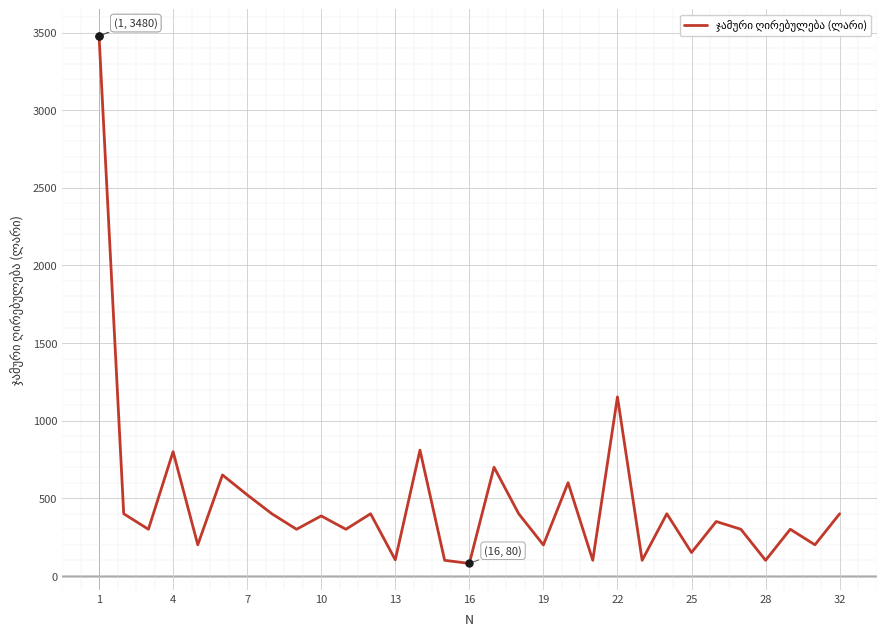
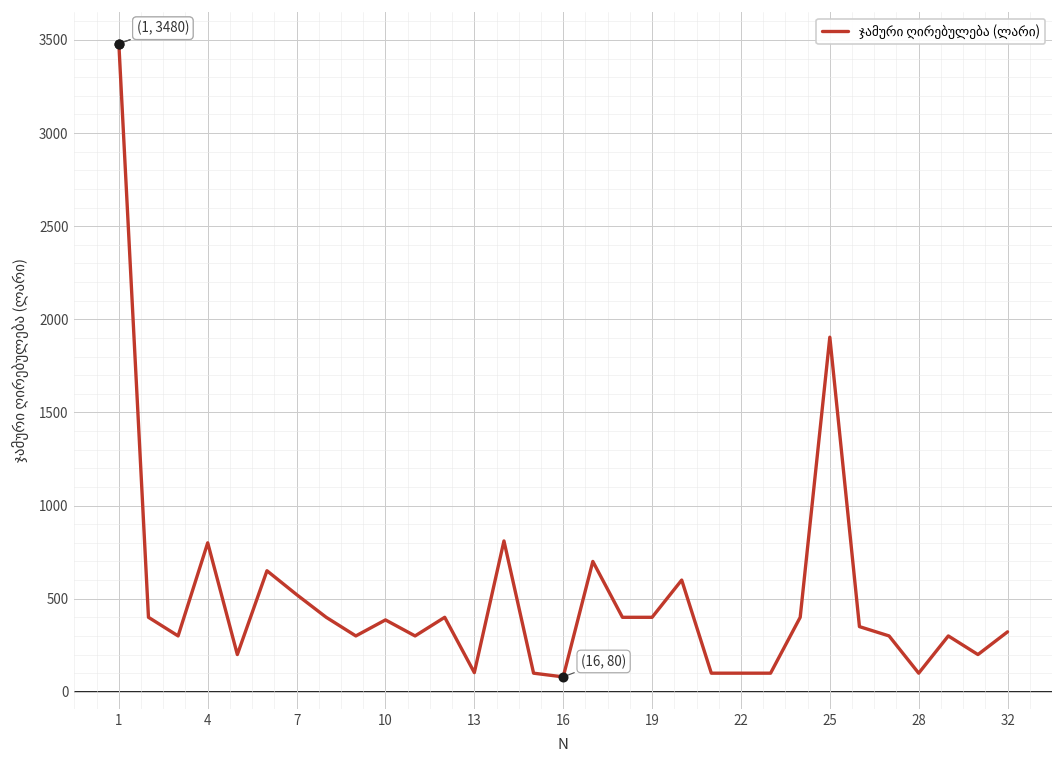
ჯამური ღირებულება (ლარი), 19: 200 -> 400
ჯამური ღირებულება (ლარი), 22: 1150 -> 100
ჯამური ღირებულება (ლარი), 25: 150 -> 1900
ჯამური ღირებულება (ლარი), 32: 400 -> 320
